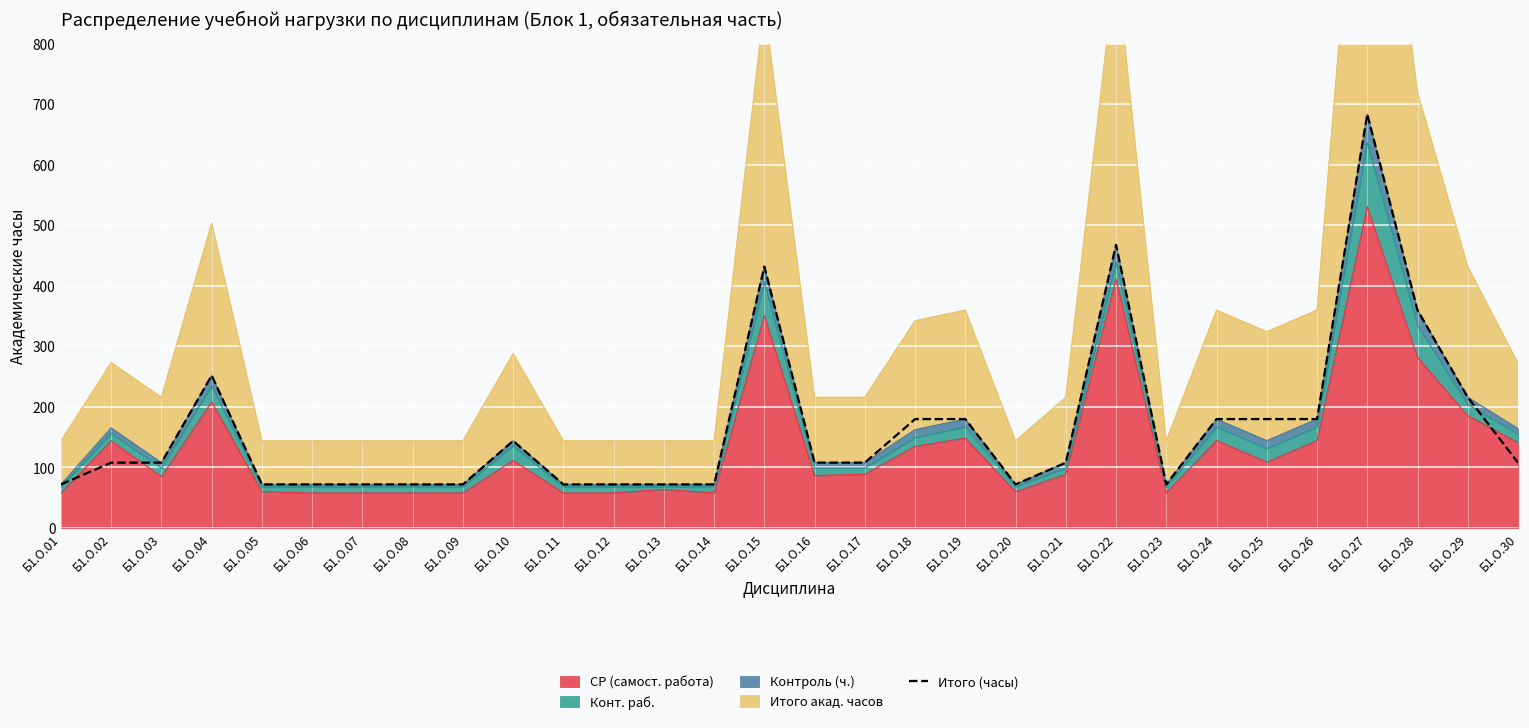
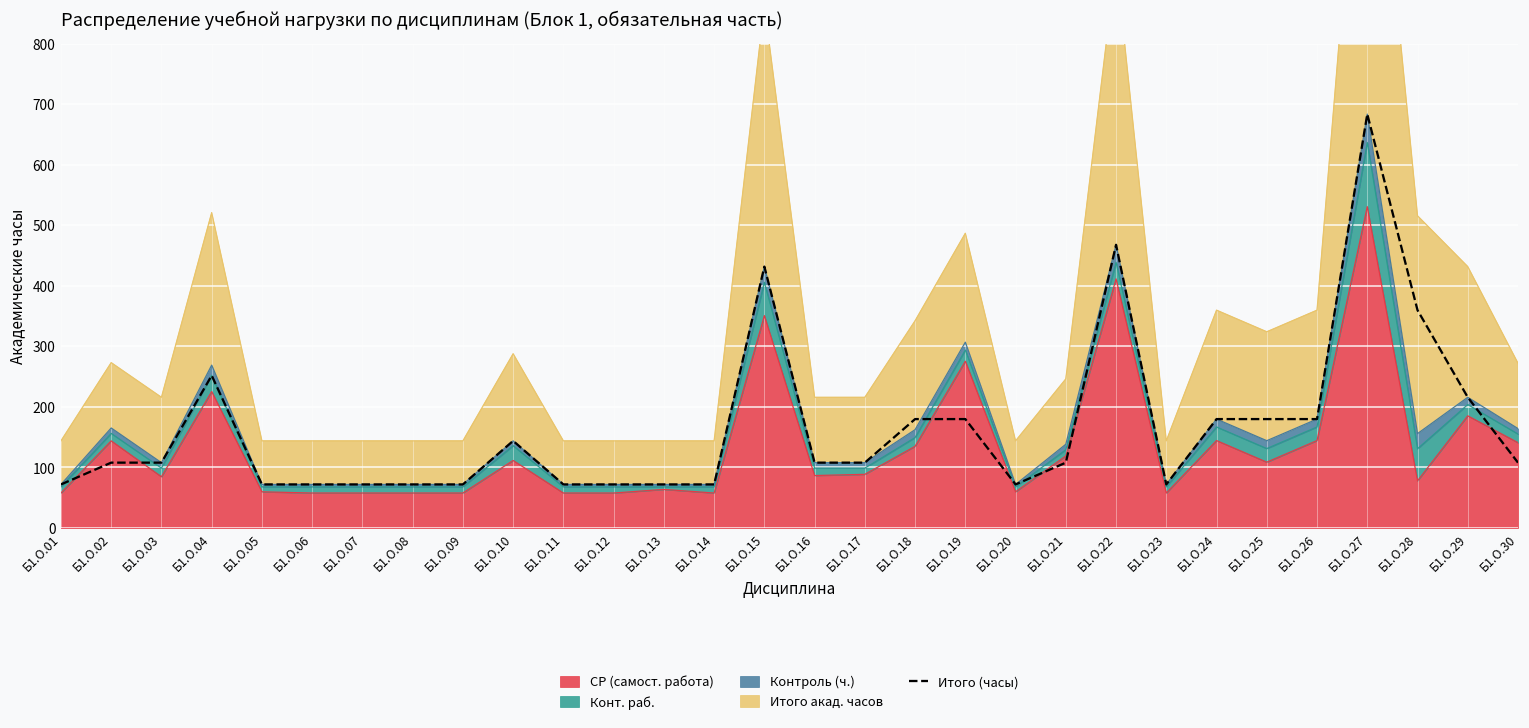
СР (самост. работа), Б1.О.04: 210 -> 230
СР (самост. работа), Б1.О.19: 150 -> 280
СР (самост. работа), Б1.О.21: 90 -> 120
СР (самост. работа), Б1.О.28: 280 -> 80
